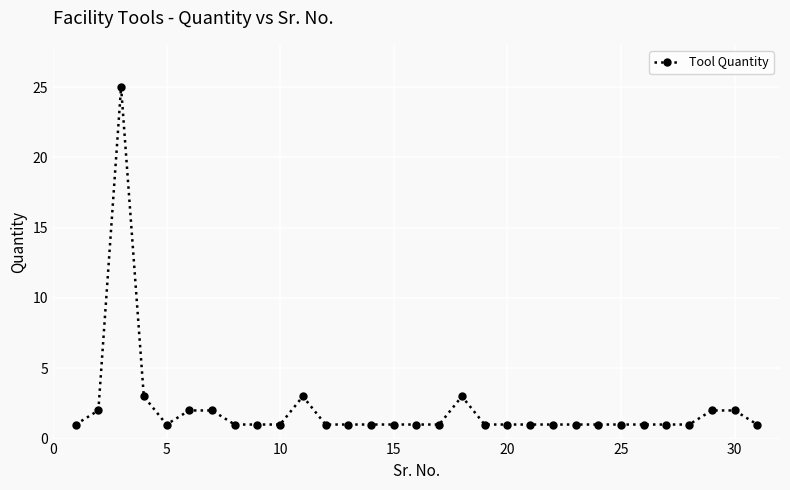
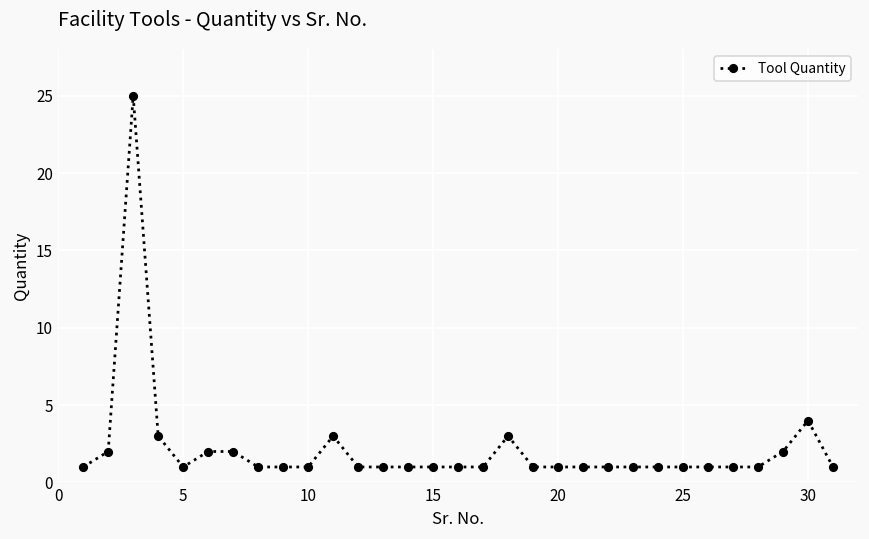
30: 2 -> 4
